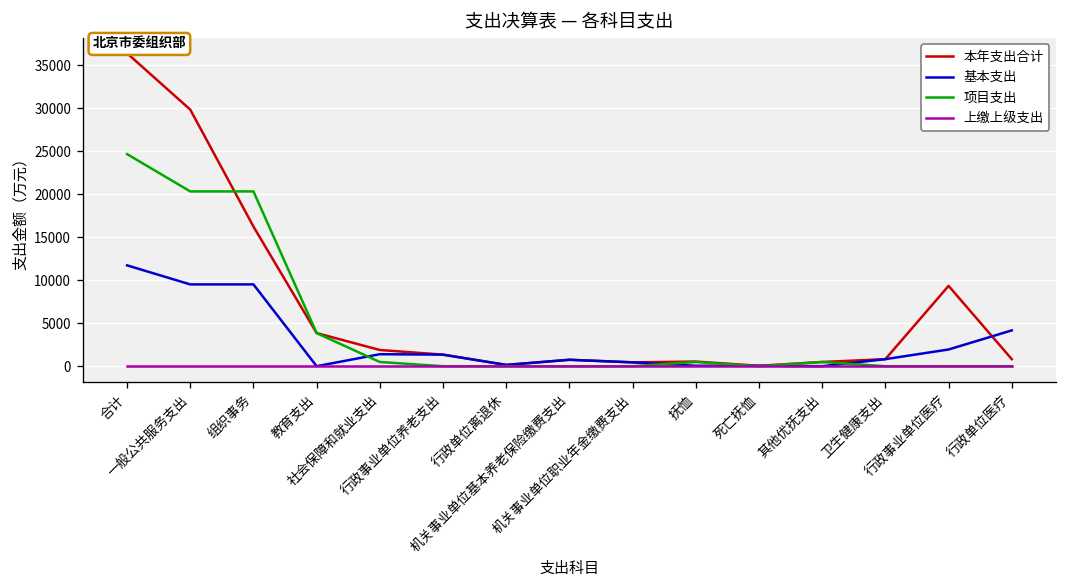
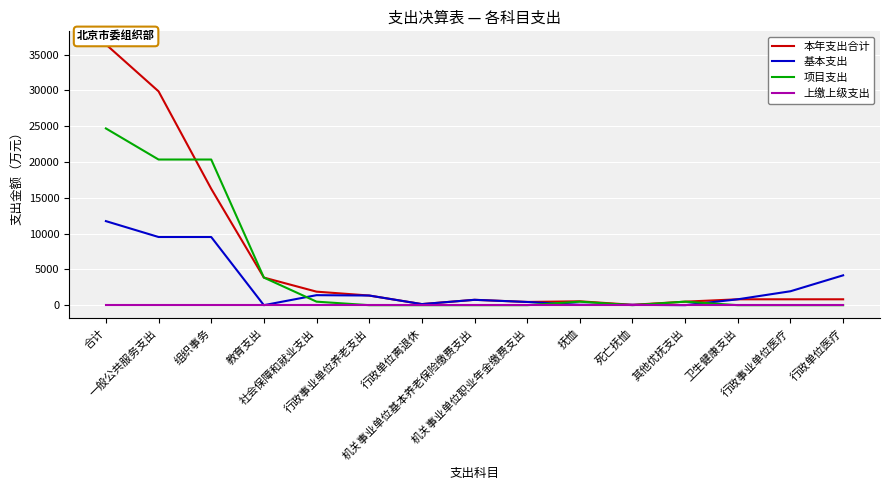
本年支出合计, 行政事业单位医疗: 9000 -> 1000
